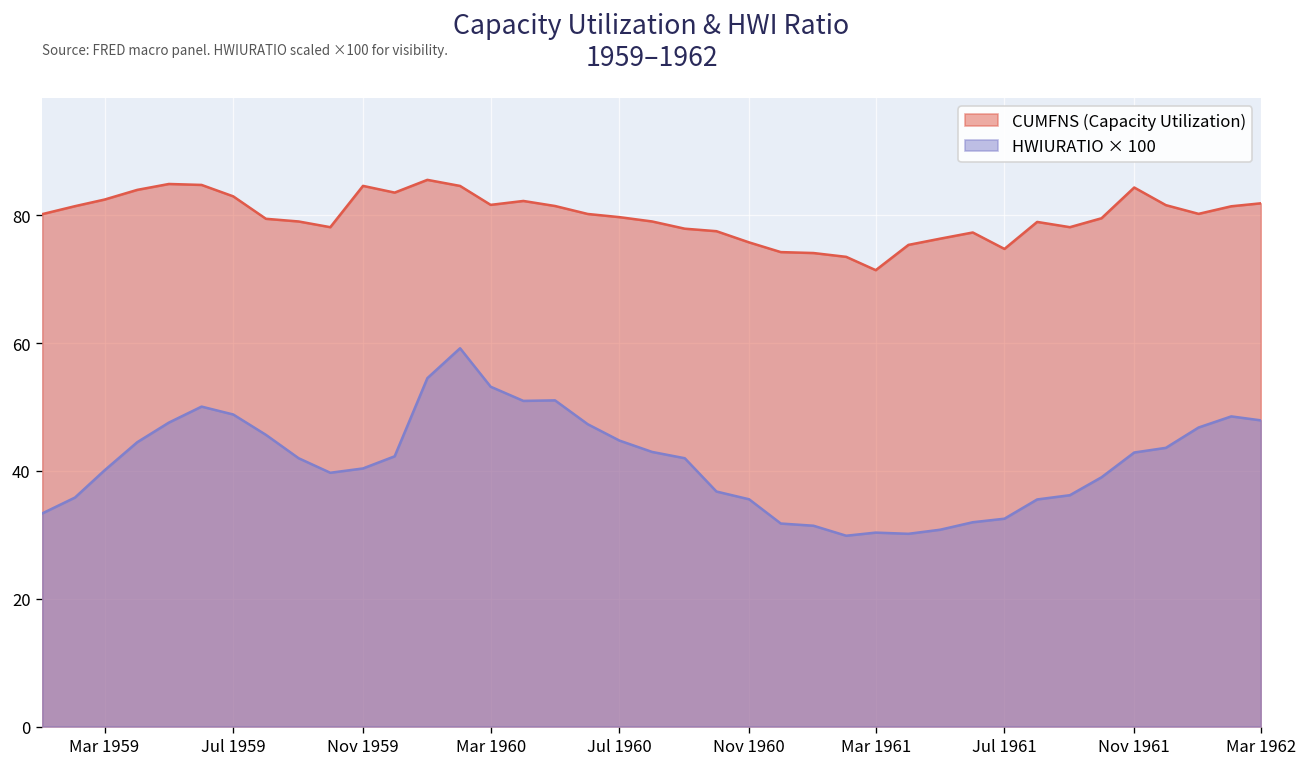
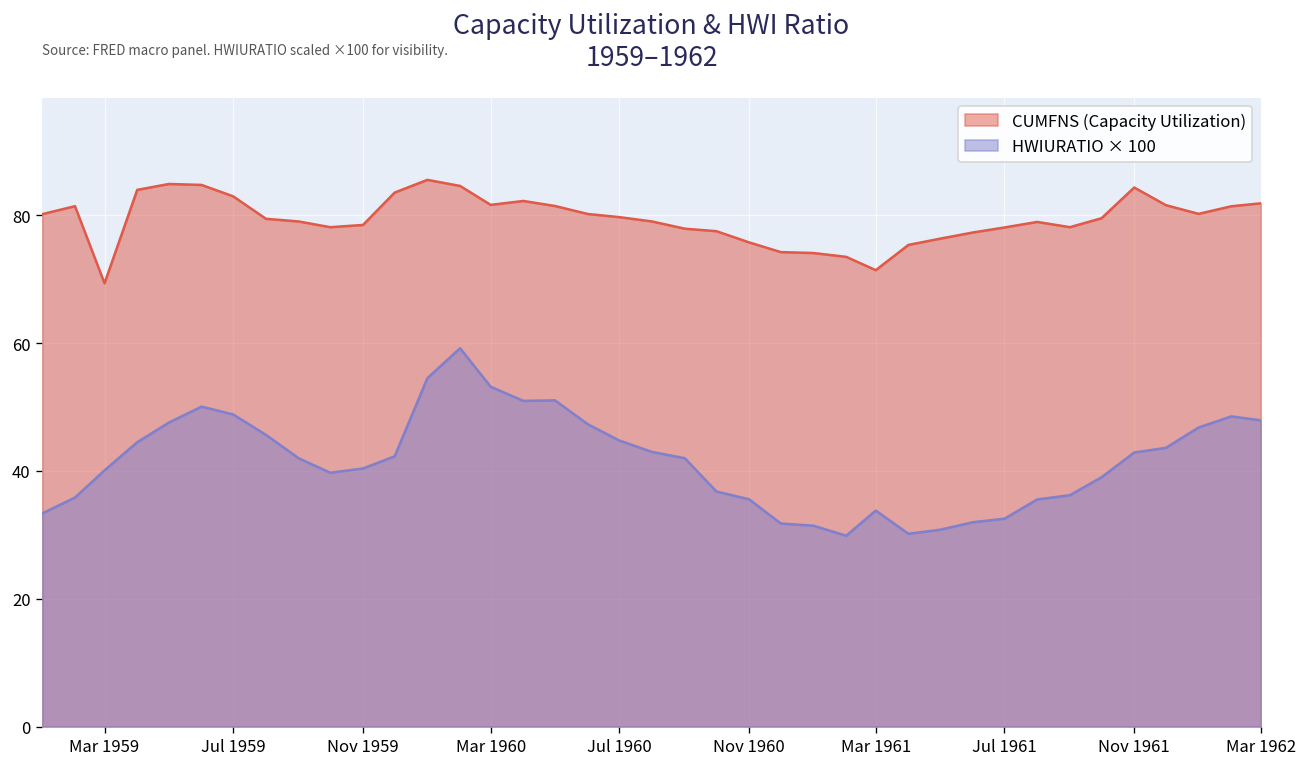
CUMFNS (Capacity Utilization), Mar 1959: 82 -> 69
CUMFNS (Capacity Utilization), Nov 1959: 85 -> 79
HWIURATIO × 100, Mar 1961: 30 -> 34
CUMFNS (Capacity Utilization), Jul 1961: 75 -> 78
